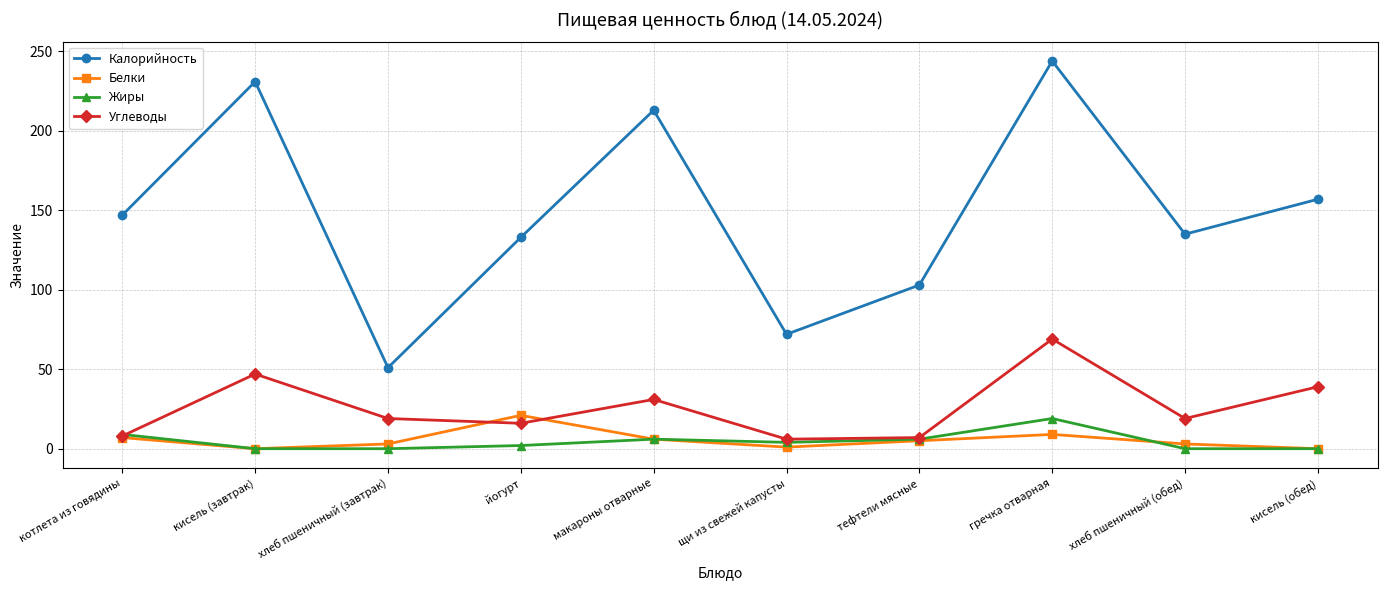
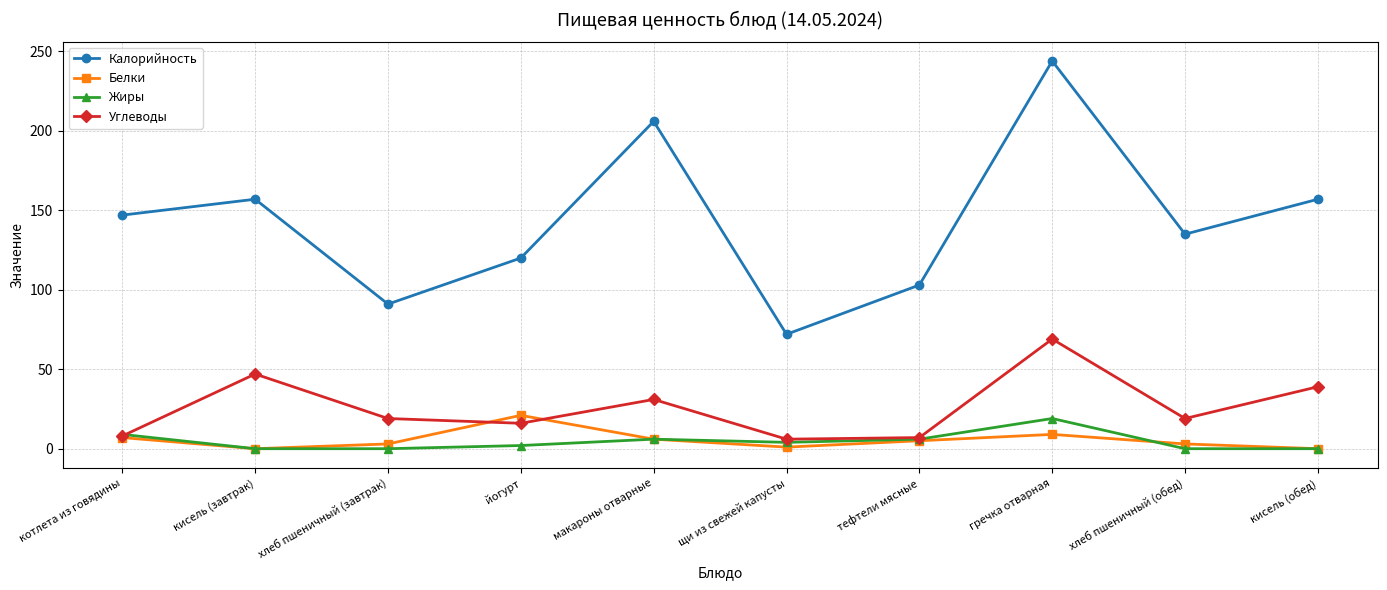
Калорийность, кисель (завтрак): 231 -> 157
Калорийность, хлеб пшеничный (завтрак): 51 -> 91
Калорийность, йогурт: 133 -> 120
Калорийность, макароны отварные: 213 -> 206
